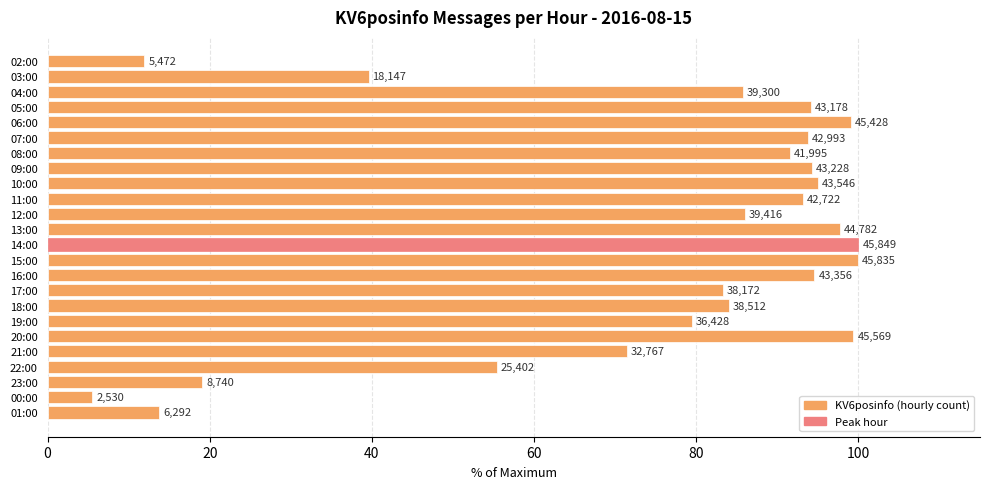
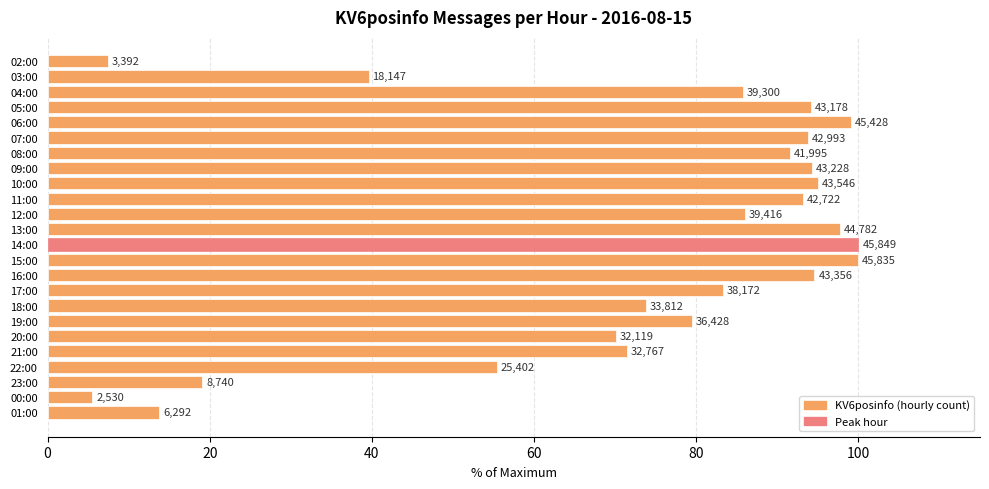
02:00: 5,472 -> 3,392
18:00: 38,512 -> 33,812
20:00: 45,569 -> 32,119
